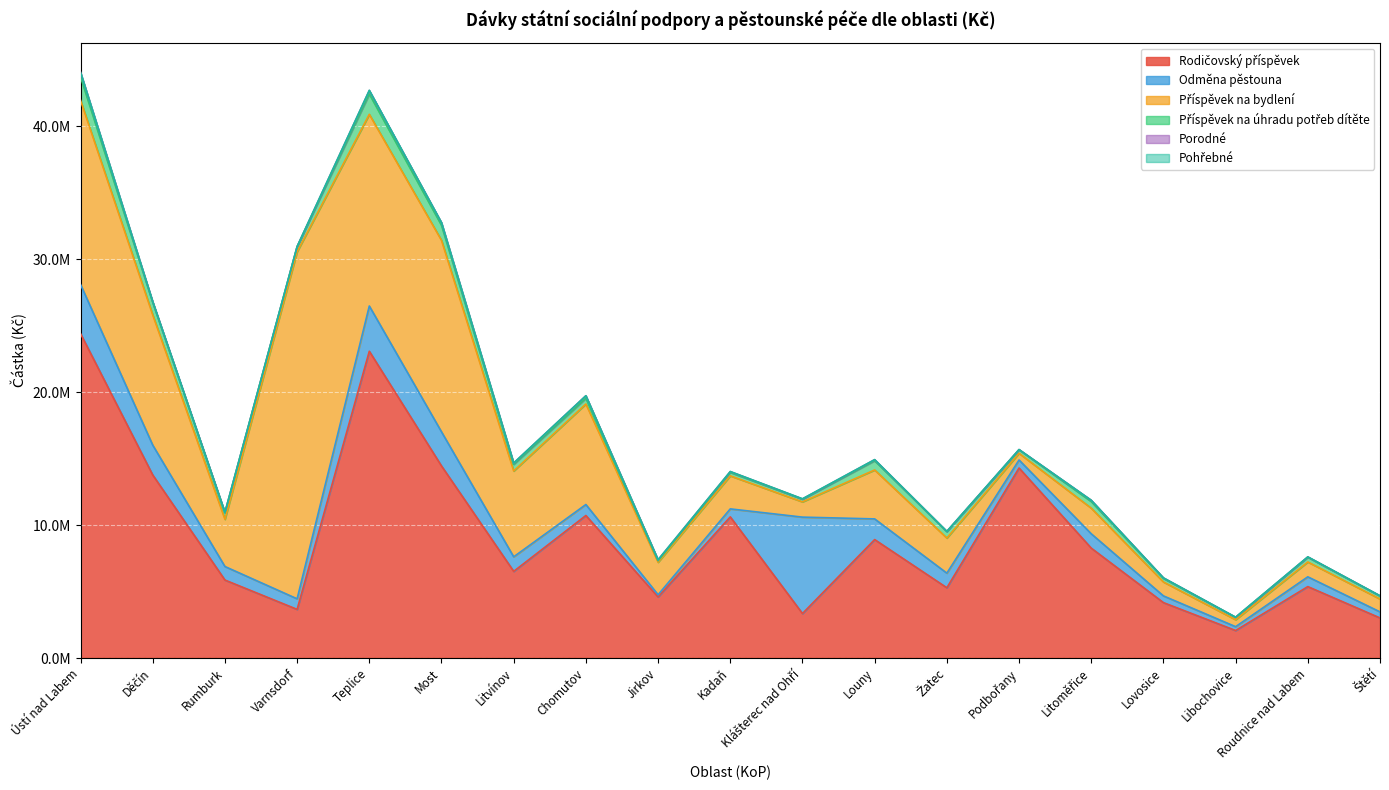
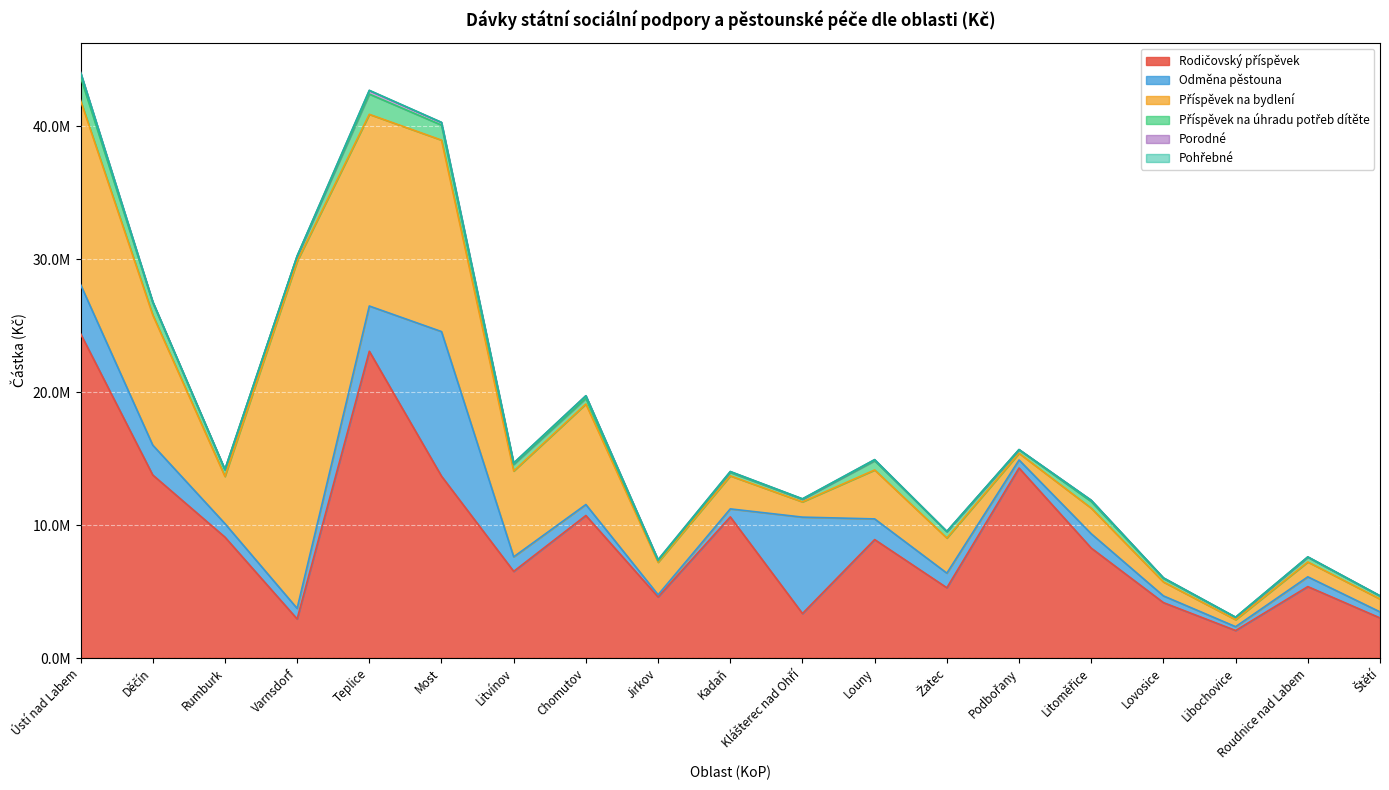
Rodičovský příspěvek, Rumburk: 5900000 -> 9100000
Rodičovský příspěvek, Varnsdorf: 3700000 -> 2900000
Rodičovský příspěvek, Most: 14500000 -> 13700000
Odměna pěstouna, Most: 2600000 -> 10900000
